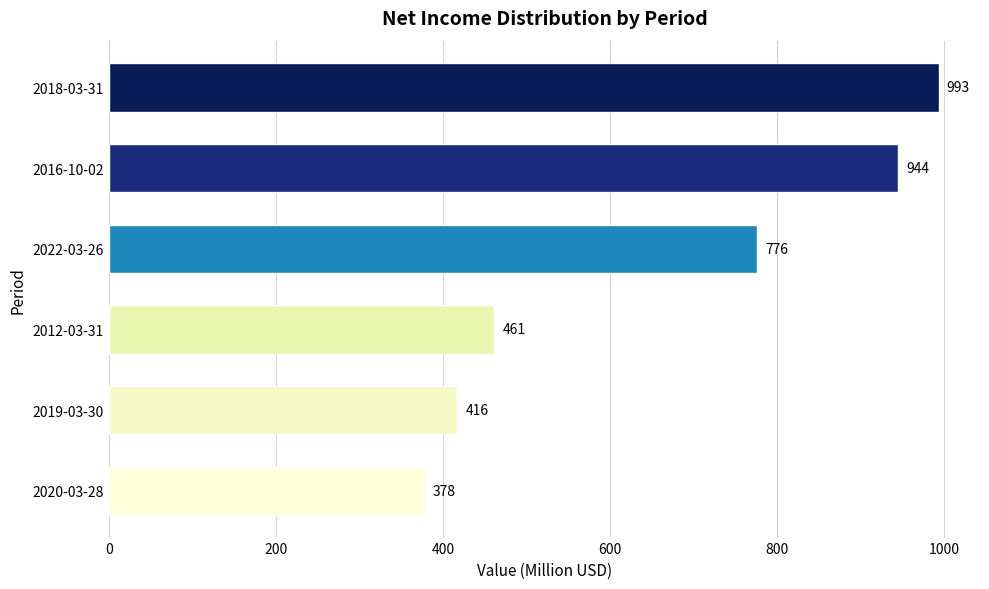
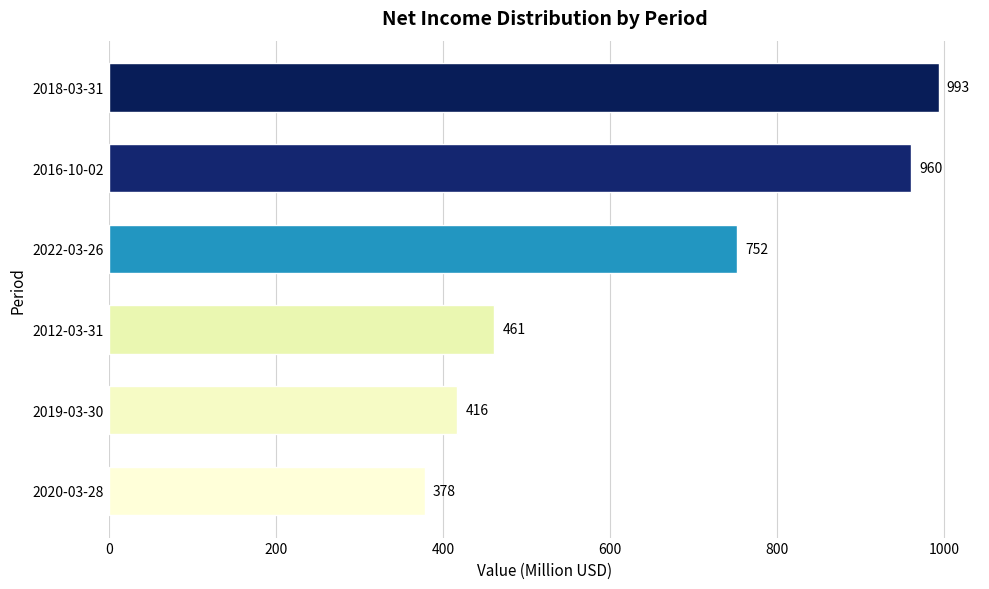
2016-10-02: 944 -> 960
2022-03-26: 776 -> 752
